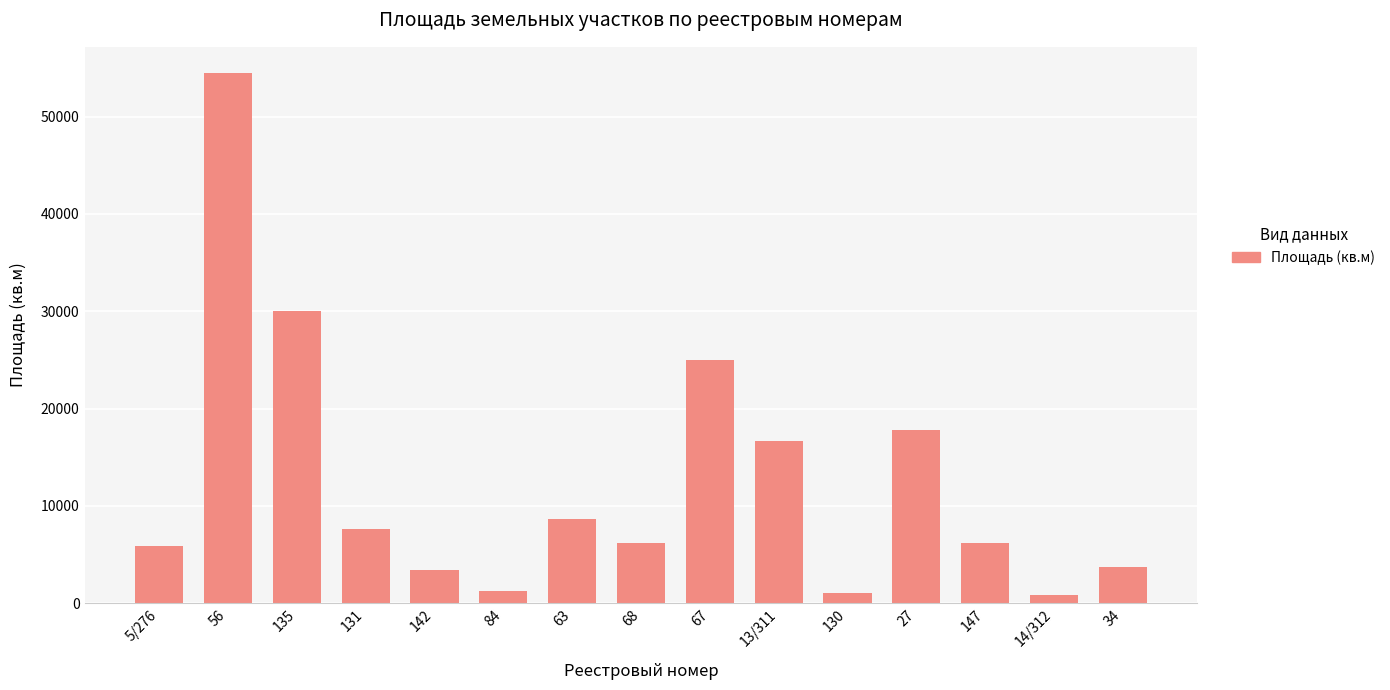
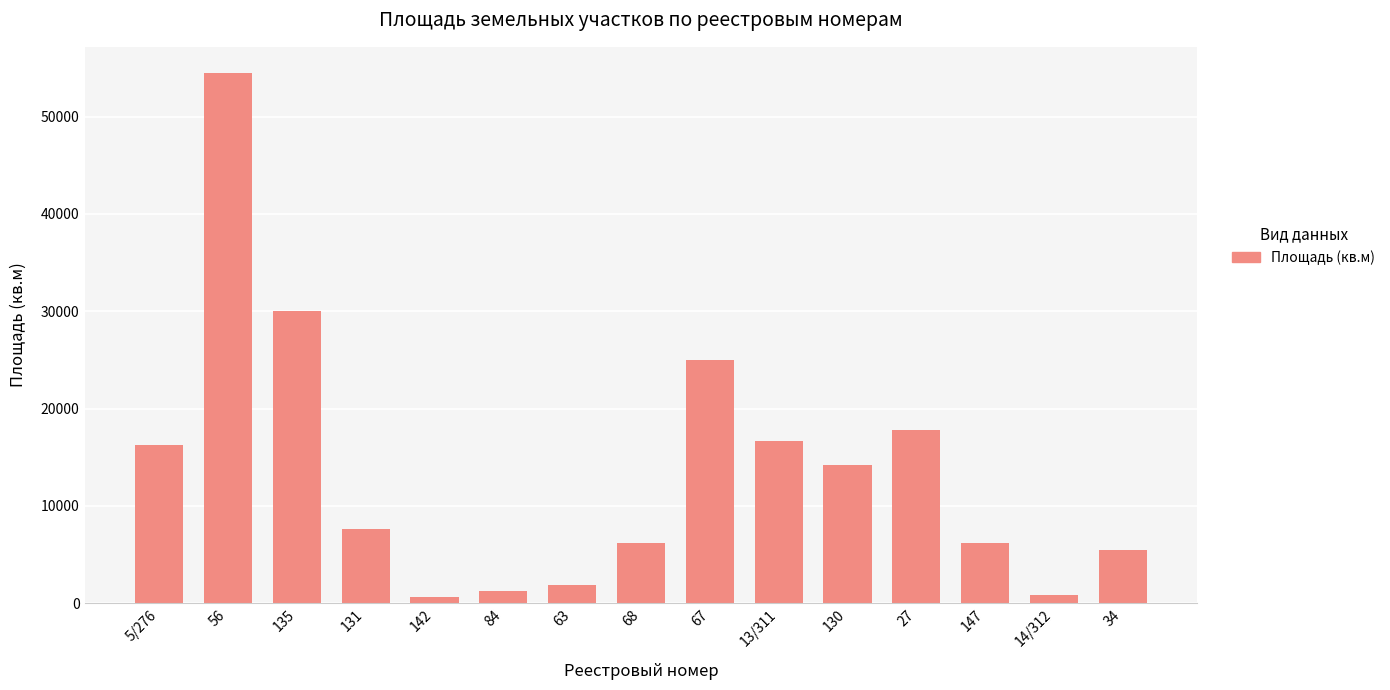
5/276: 6000 -> 16000
142: 3000 -> 1000
63: 9000 -> 2000
130: 1000 -> 14000
34: 4000 -> 5000
